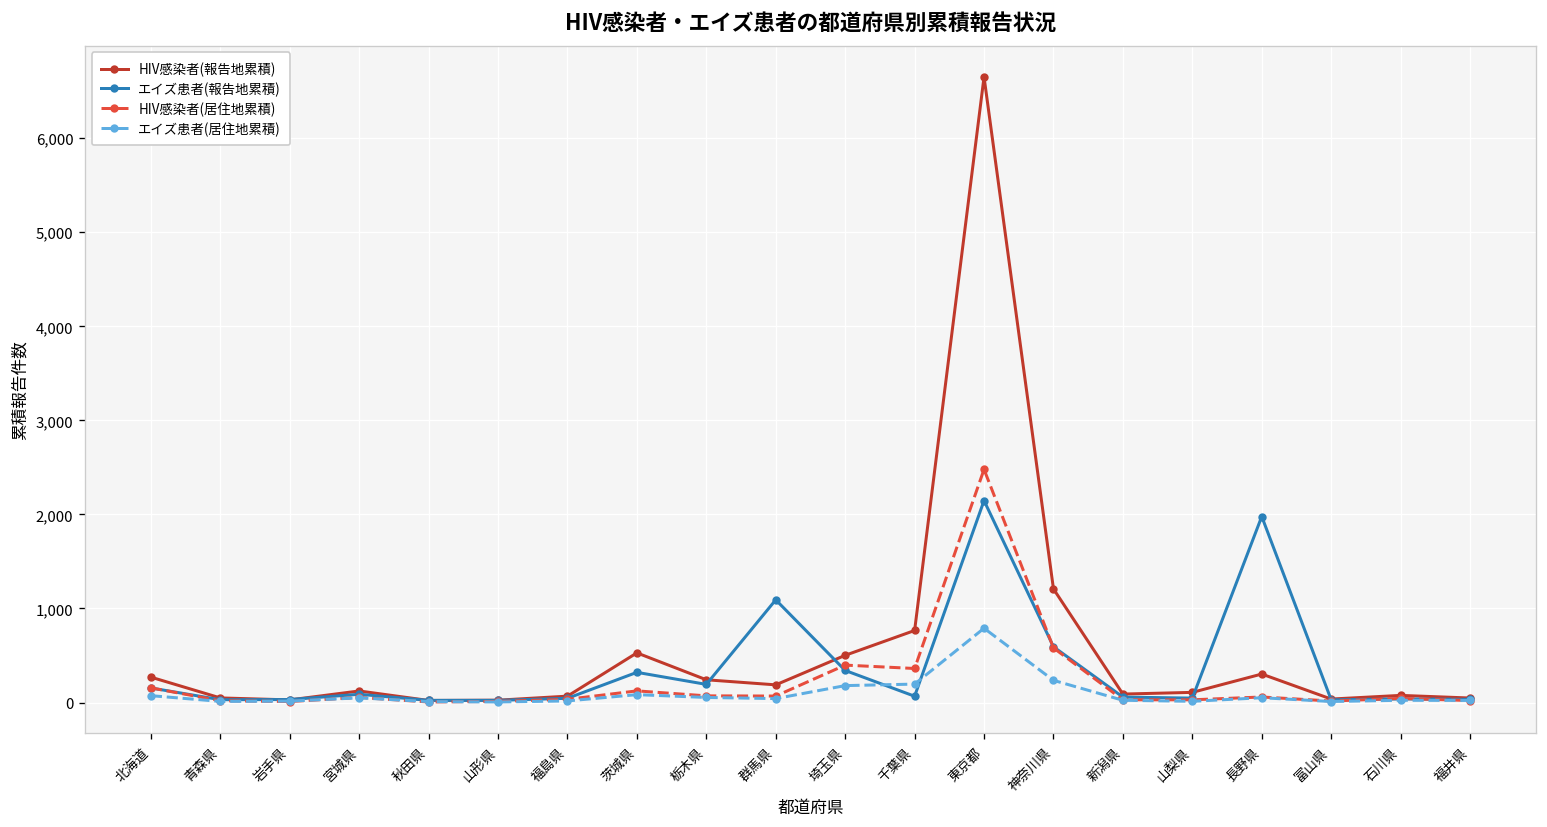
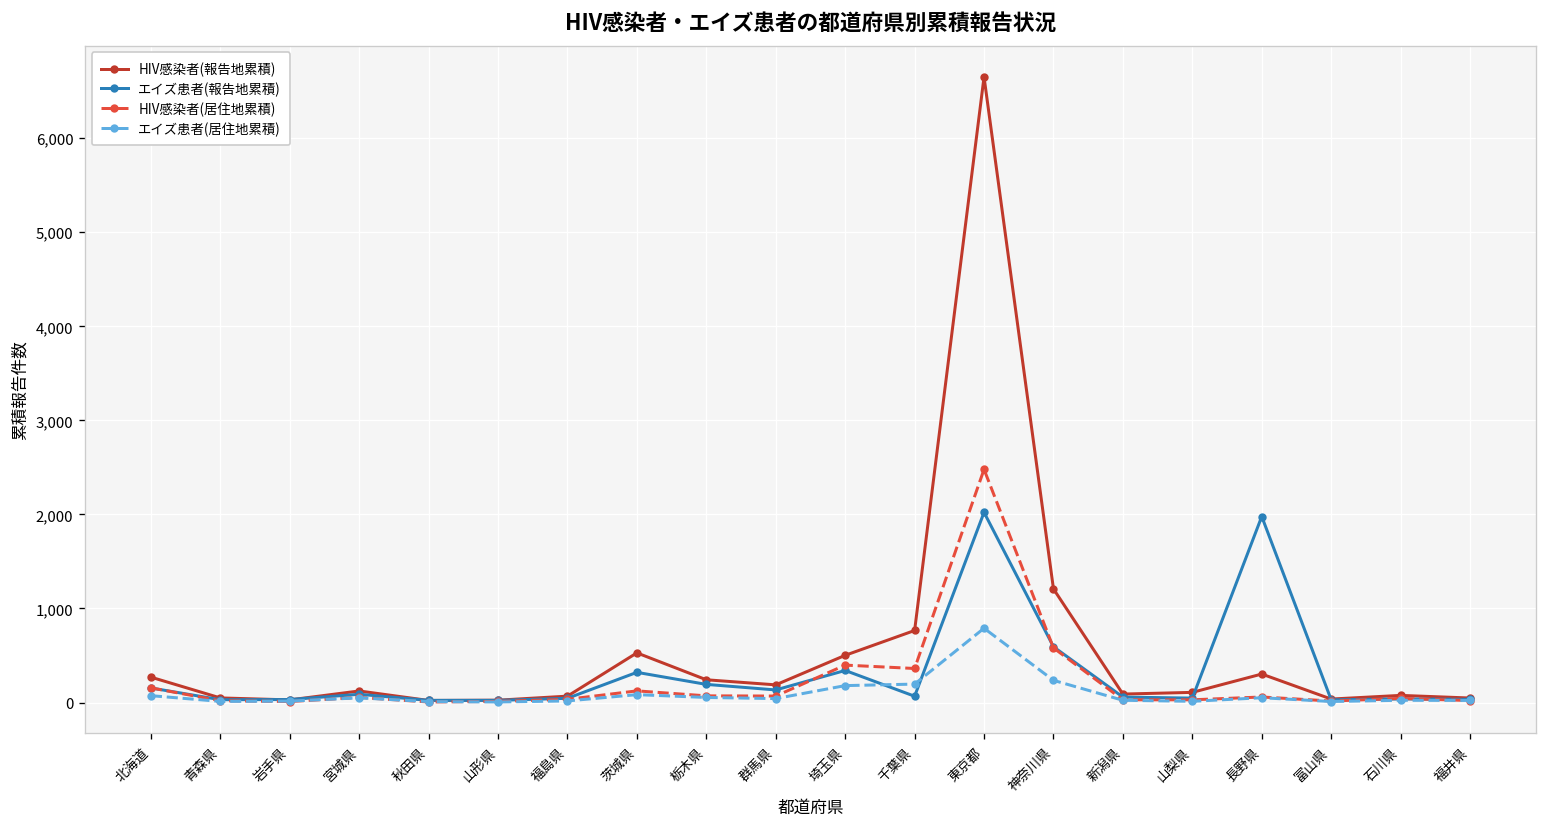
エイズ患者(報告地累積), 群馬県: 1,100 -> 100
エイズ患者(報告地累積), 東京都: 2,100 -> 2,000
